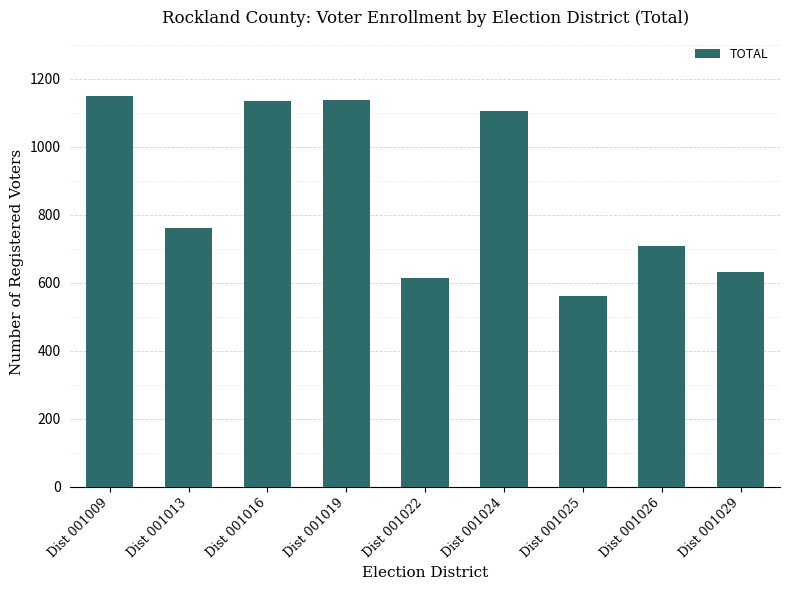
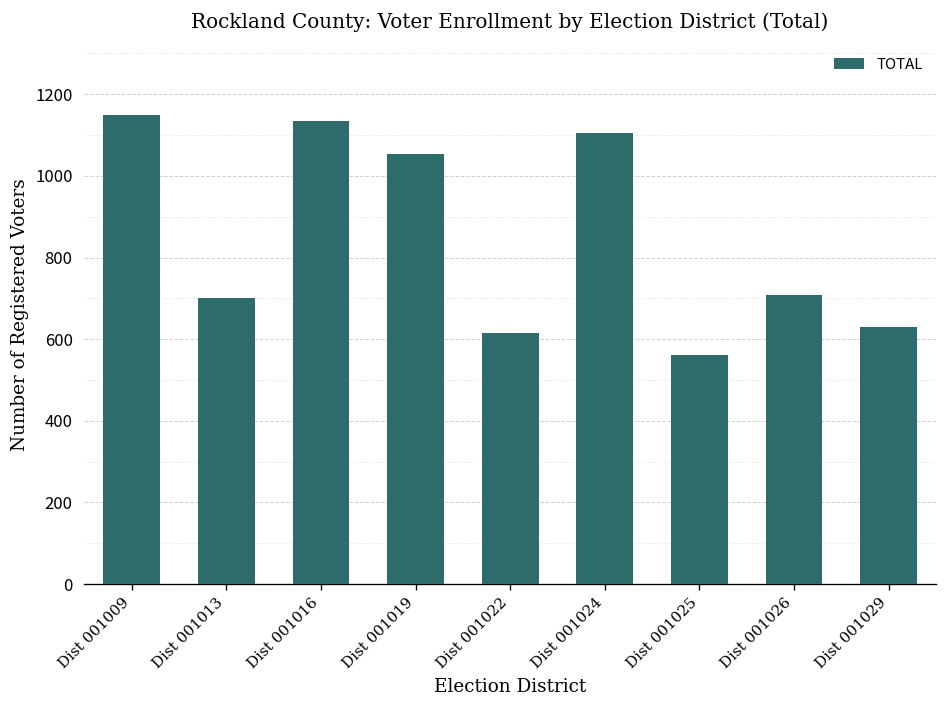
Dist 001013: 760 -> 700
Dist 001019: 1140 -> 1050
